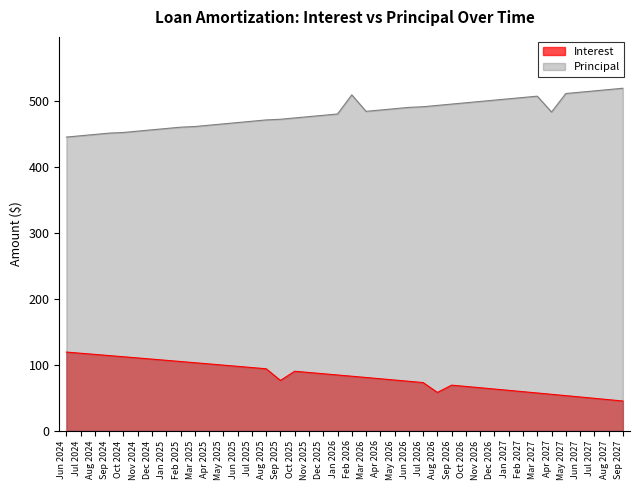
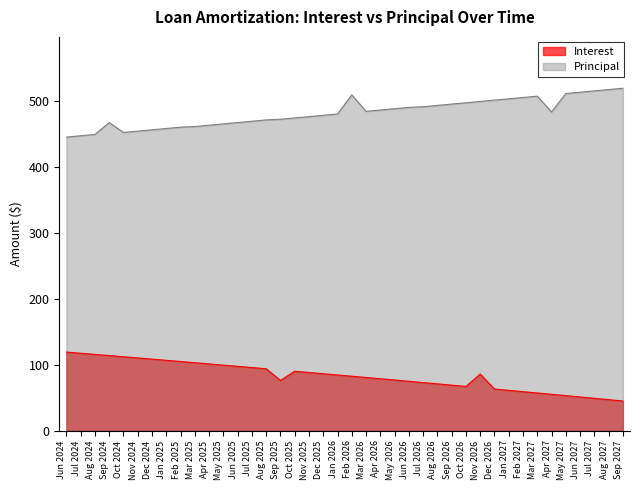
Principal, Sep 2024: 450 -> 470
Interest, Aug 2026: 60 -> 70
Interest, Nov 2026: 70 -> 90
